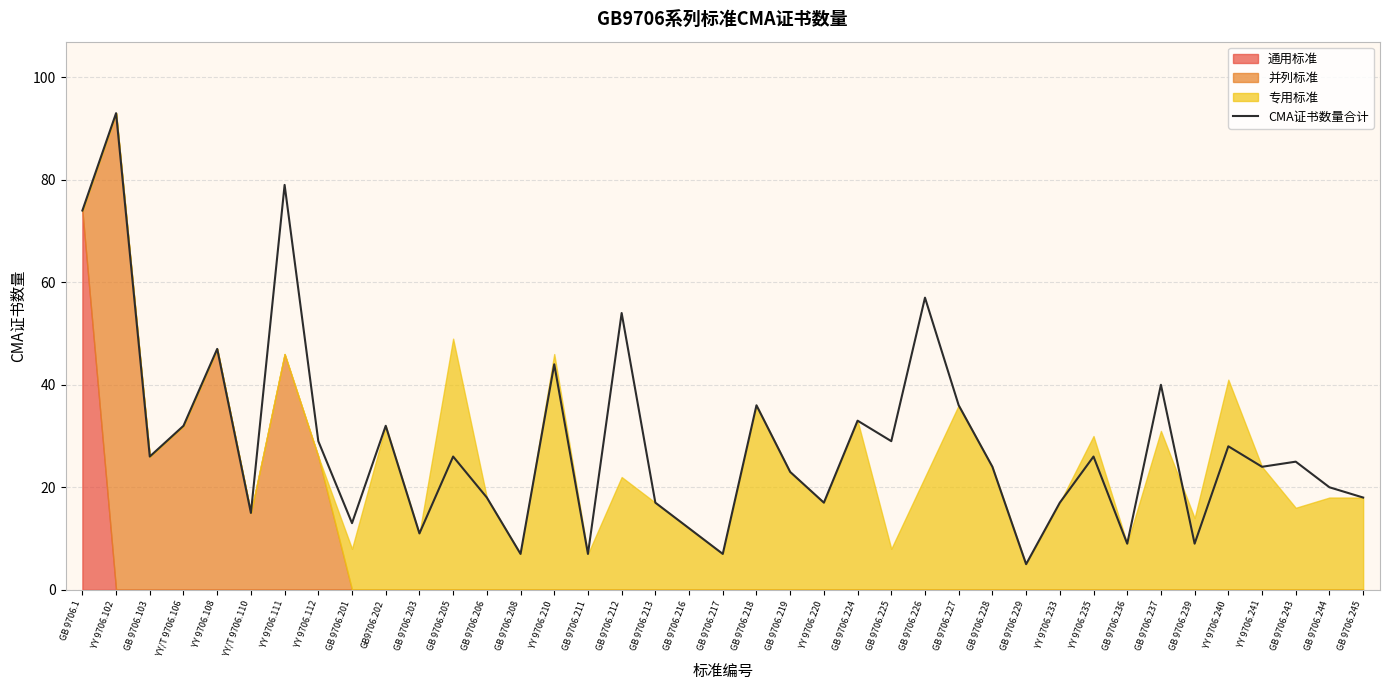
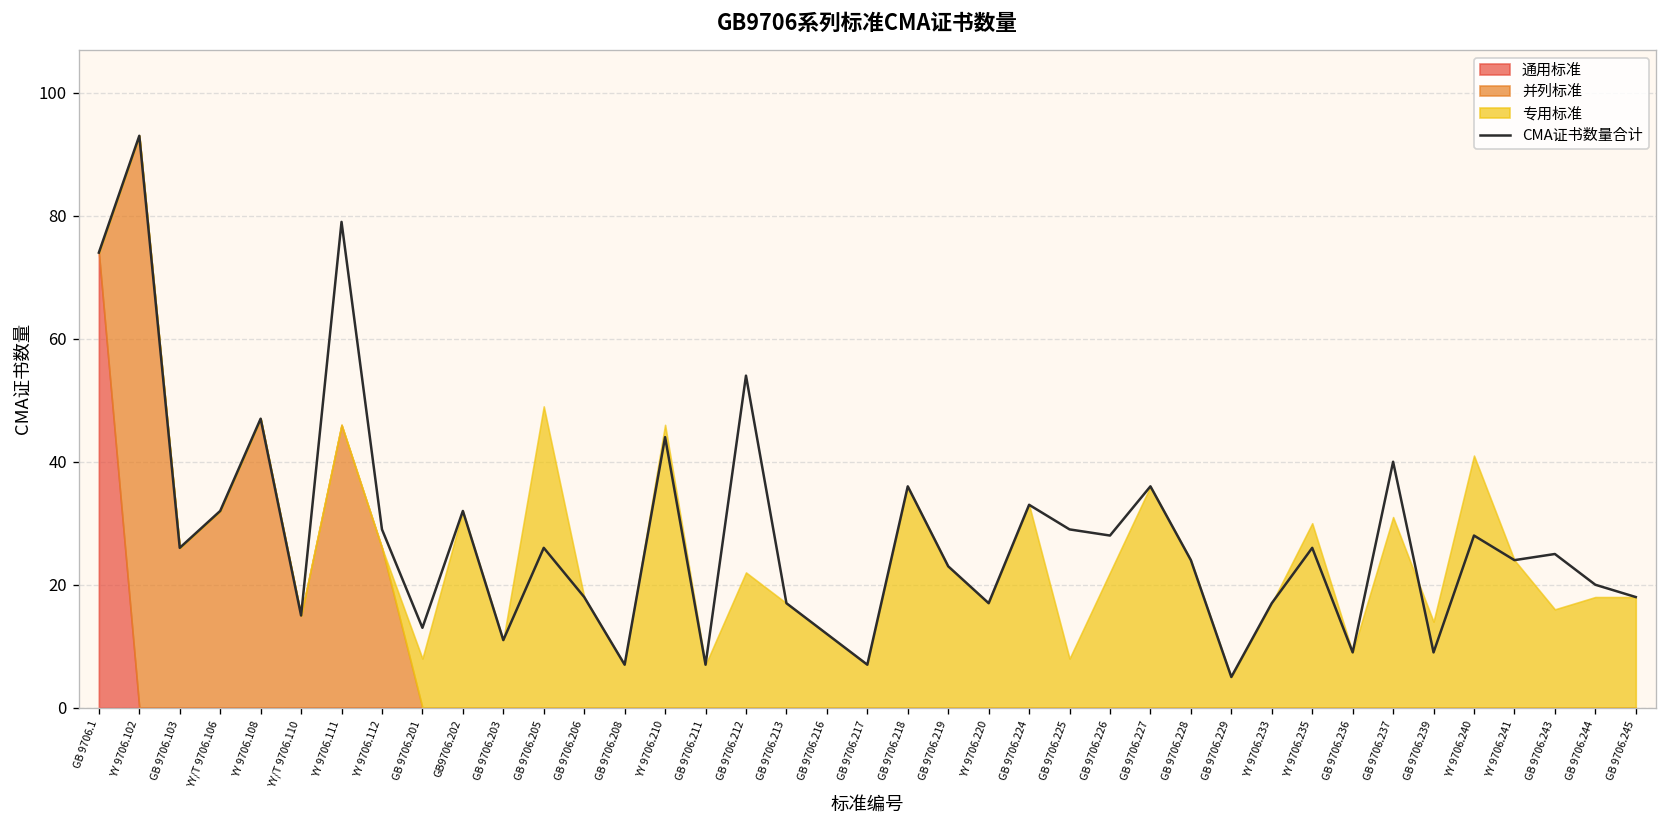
CMA证书数量合计, GB 9706.226: 57 -> 28
